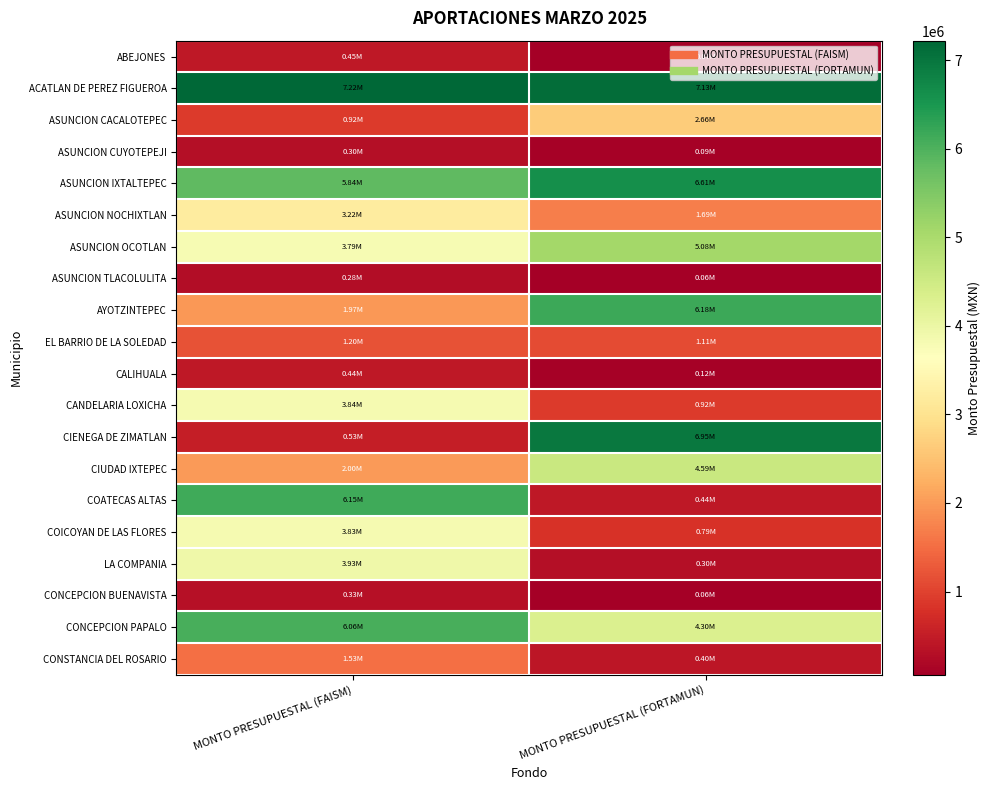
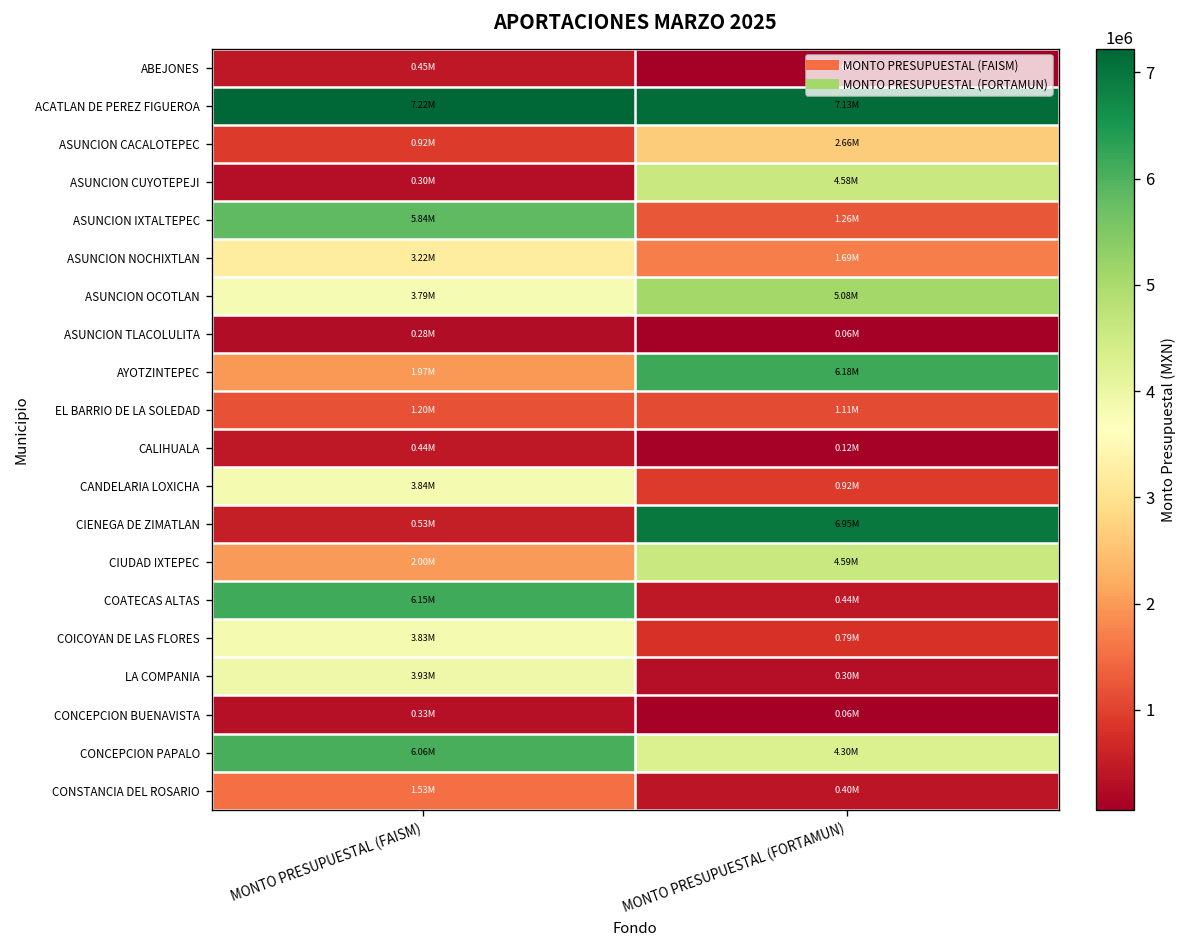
ASUNCION CUYOTEPEJI, MONTO PRESUPUESTAL (FORTAMUN): 0.09M -> 4.58M
ASUNCION IXTALTEPEC, MONTO PRESUPUESTAL (FORTAMUN): 6.61M -> 1.26M
